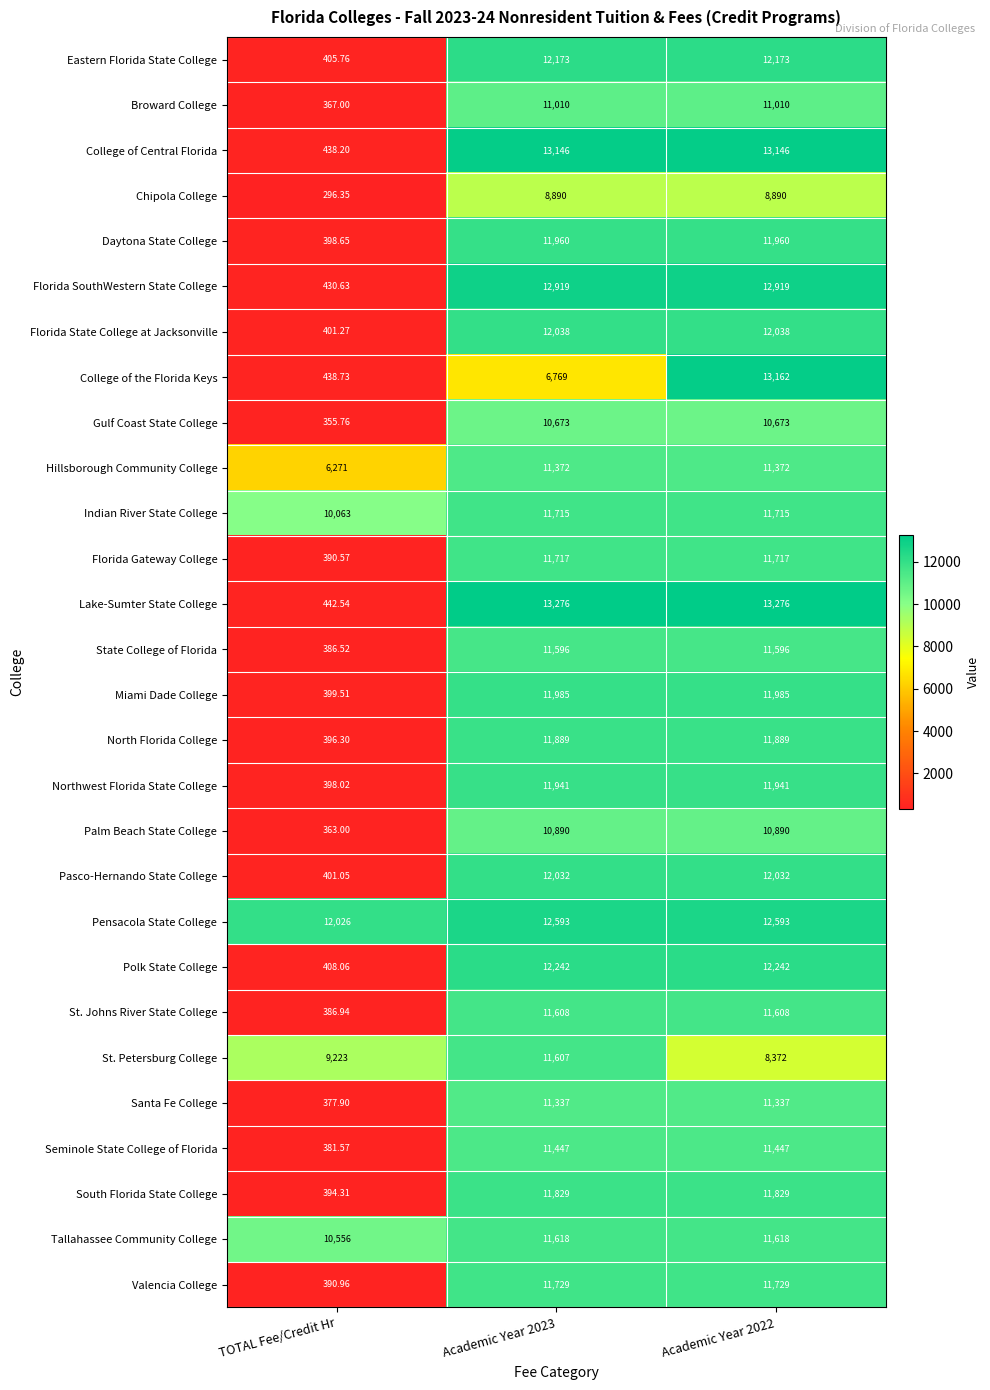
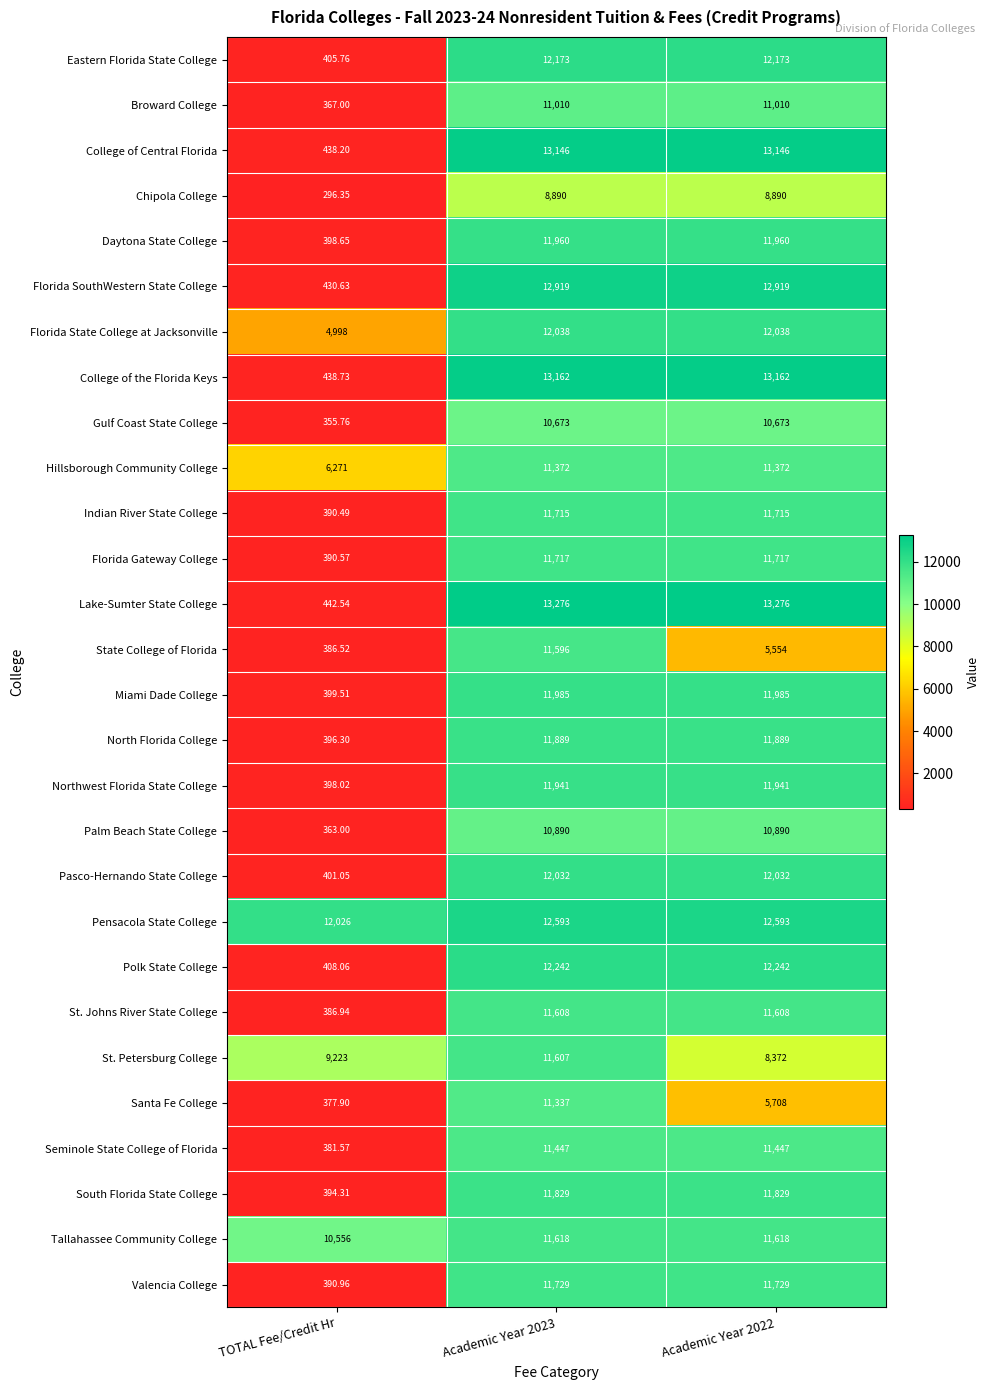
Florida State College at Jacksonville, TOTAL Fee/Credit Hr: 401.27 -> 4,998
College of the Florida Keys, Academic Year 2023: 6,769 -> 13,162
Indian River State College, TOTAL Fee/Credit Hr: 10,063 -> 390.49
State College of Florida, Academic Year 2022: 11,596 -> 5,554
Santa Fe College, Academic Year 2022: 11,337 -> 5,708
